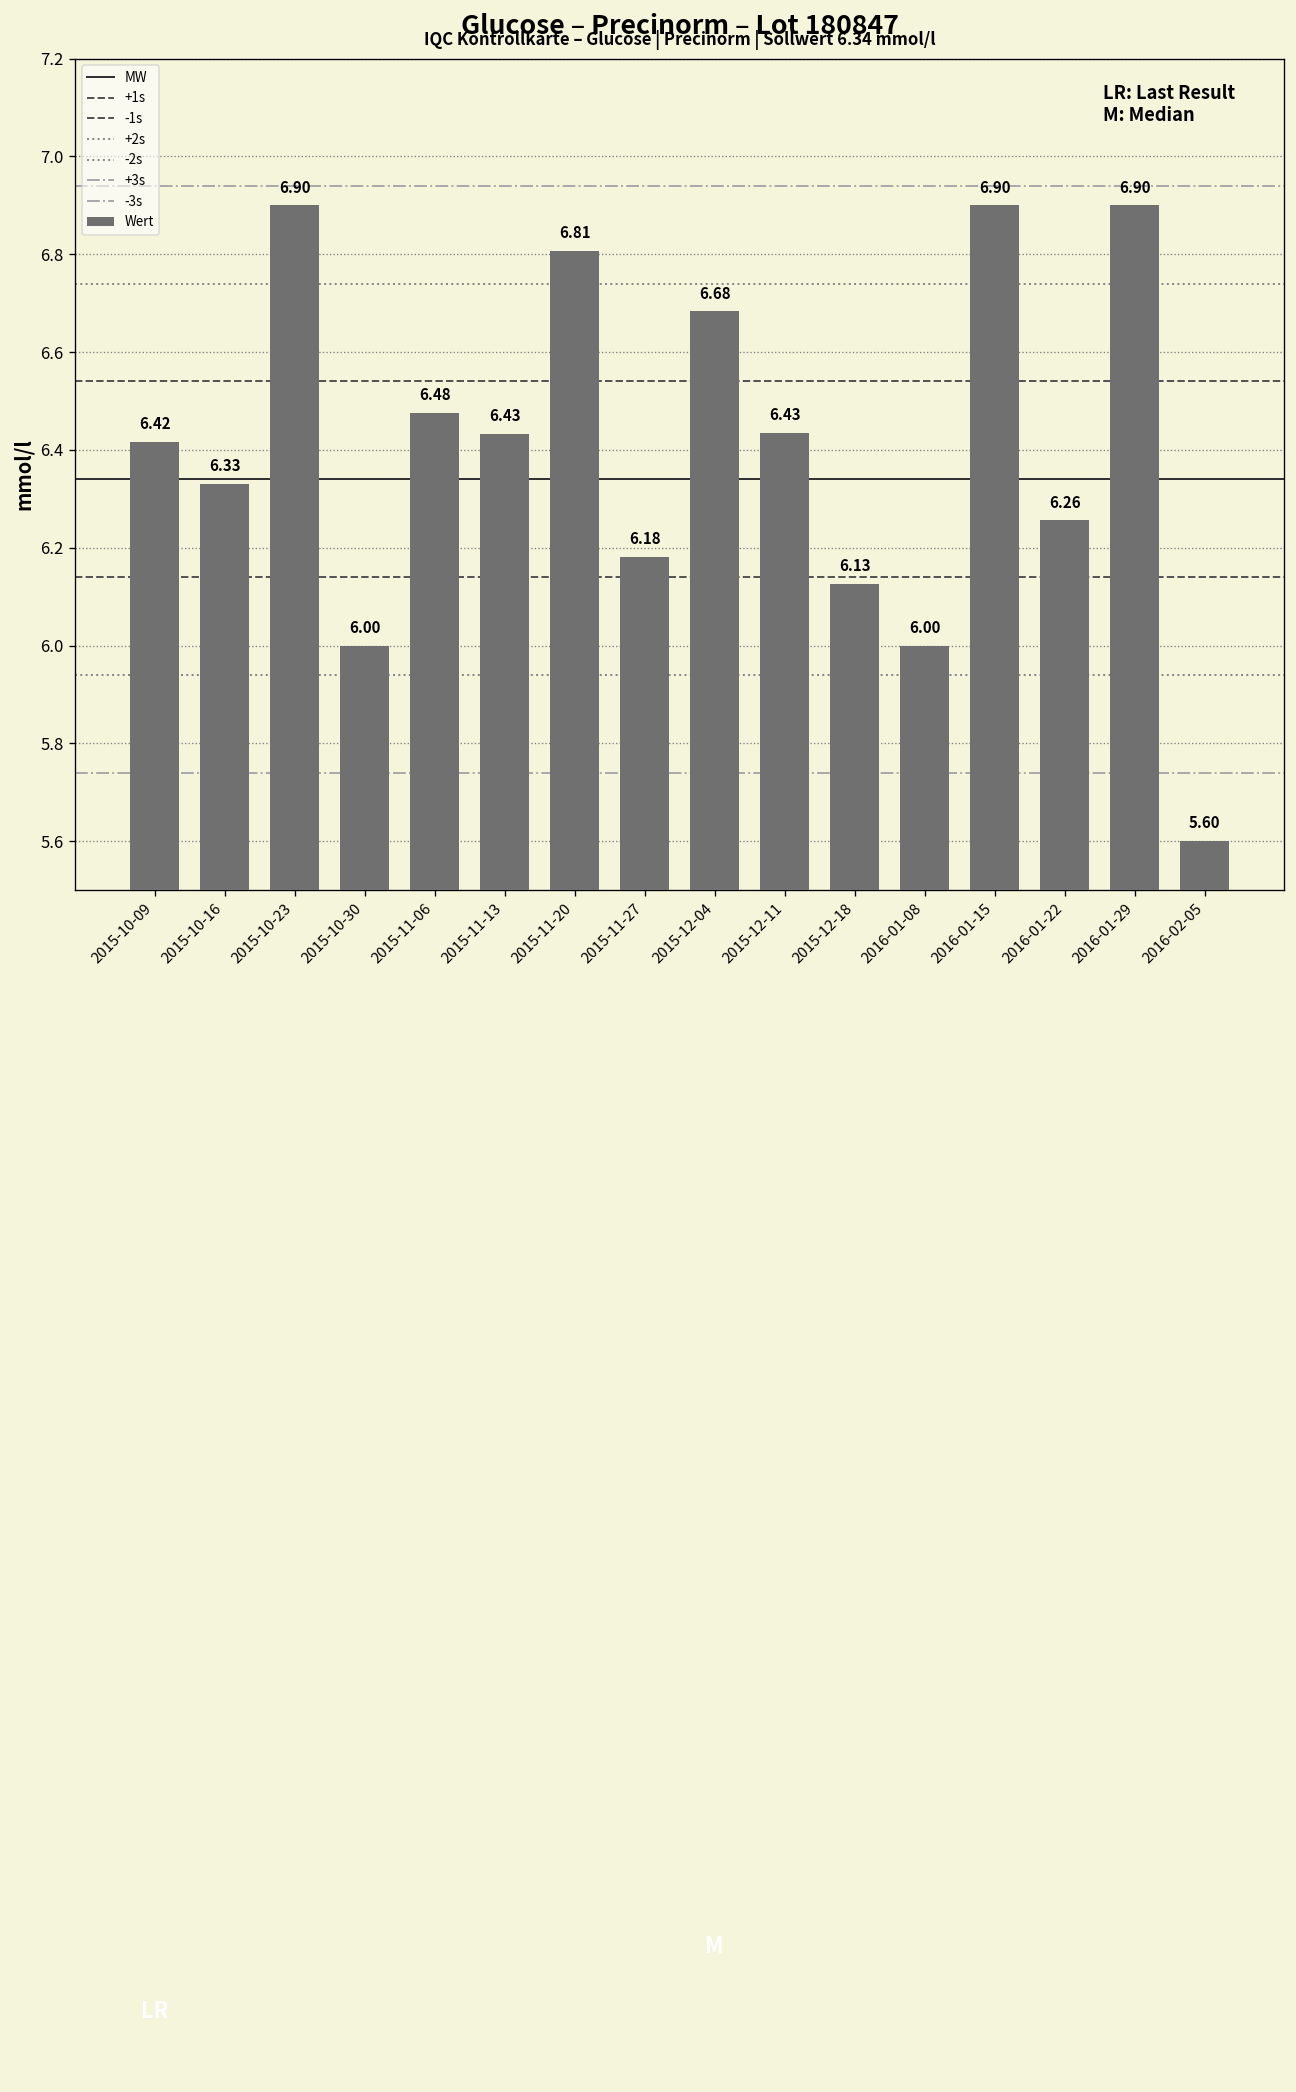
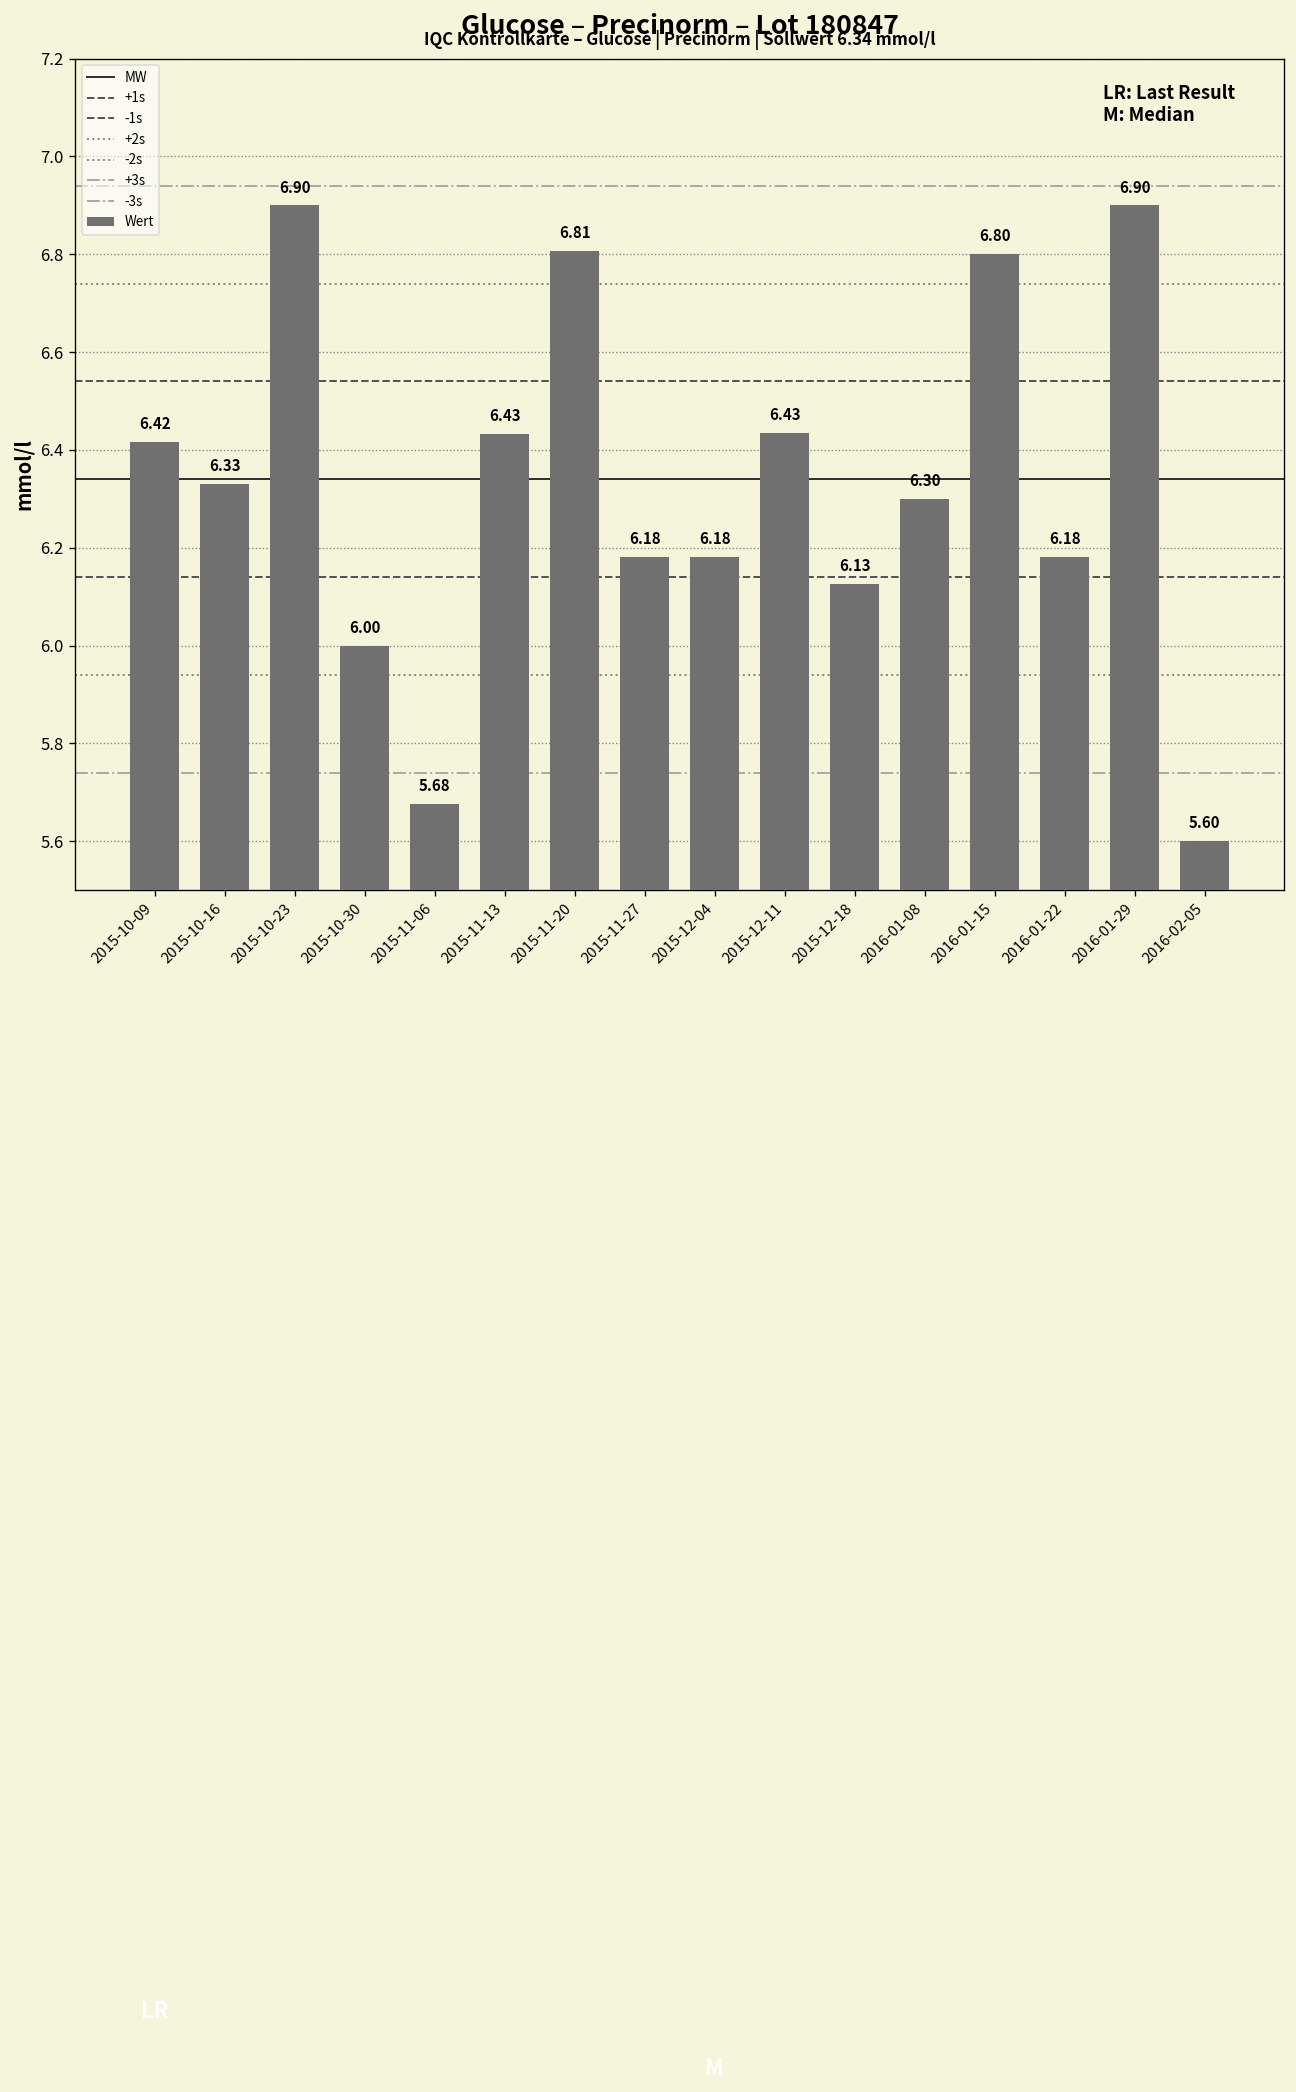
2015-11-06: 6.48 -> 5.68
2015-12-04: 6.68 -> 6.18
2016-01-08: 6.00 -> 6.30
2016-01-15: 6.90 -> 6.80
2016-01-22: 6.26 -> 6.18
